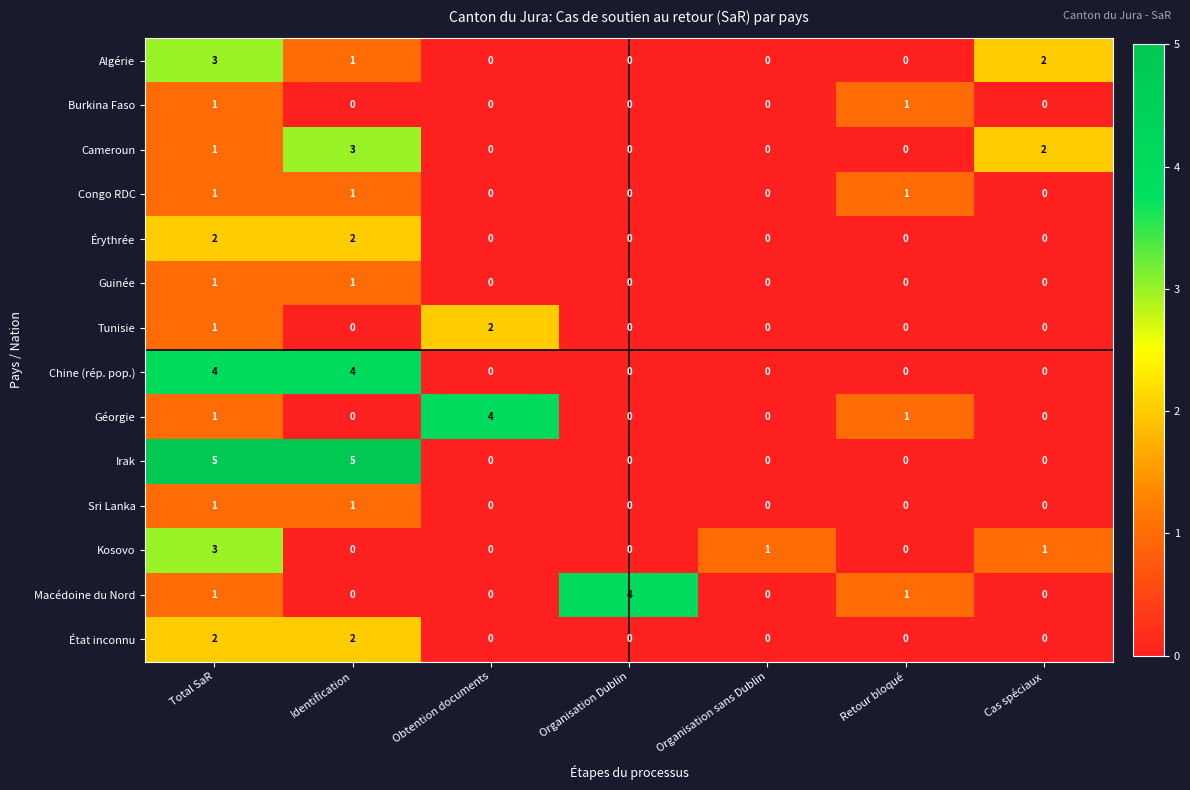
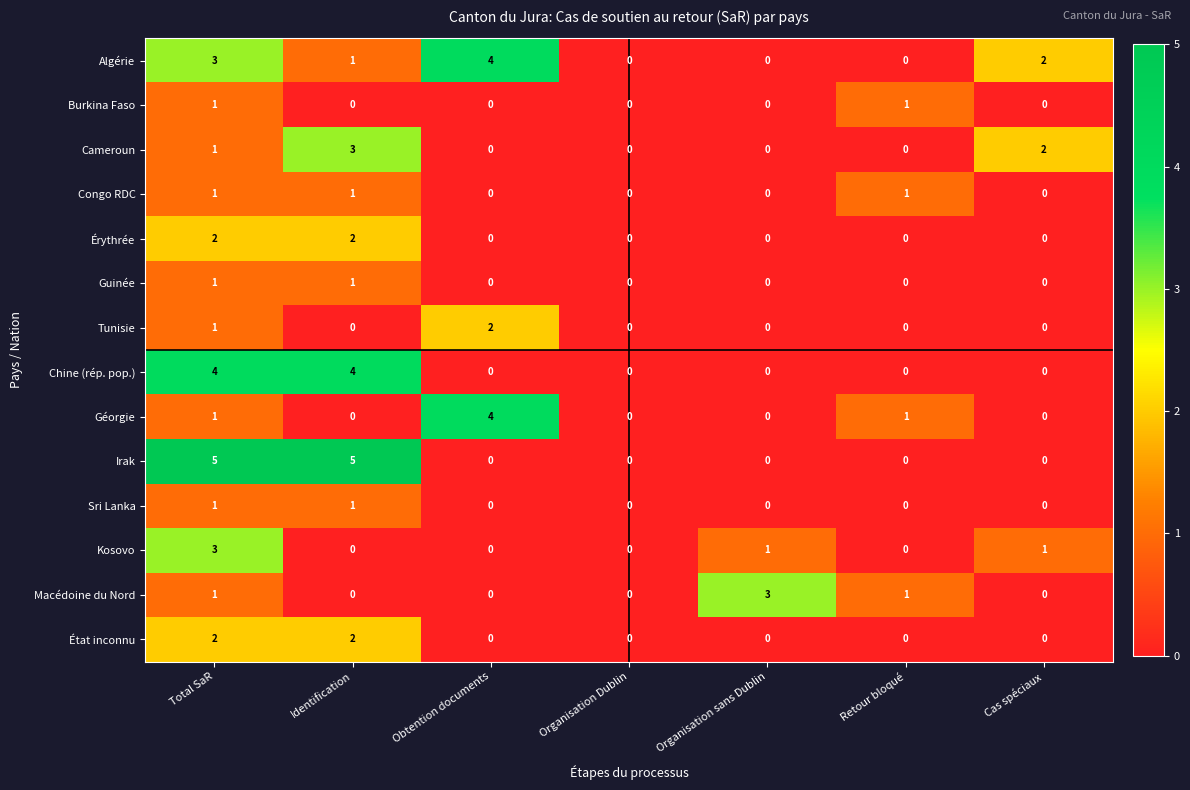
Algérie, Obtention documents: 0 -> 4
Macédoine du Nord, Organisation Dublin: 4 -> 0
Macédoine du Nord, Organisation sans Dublin: 0 -> 3
